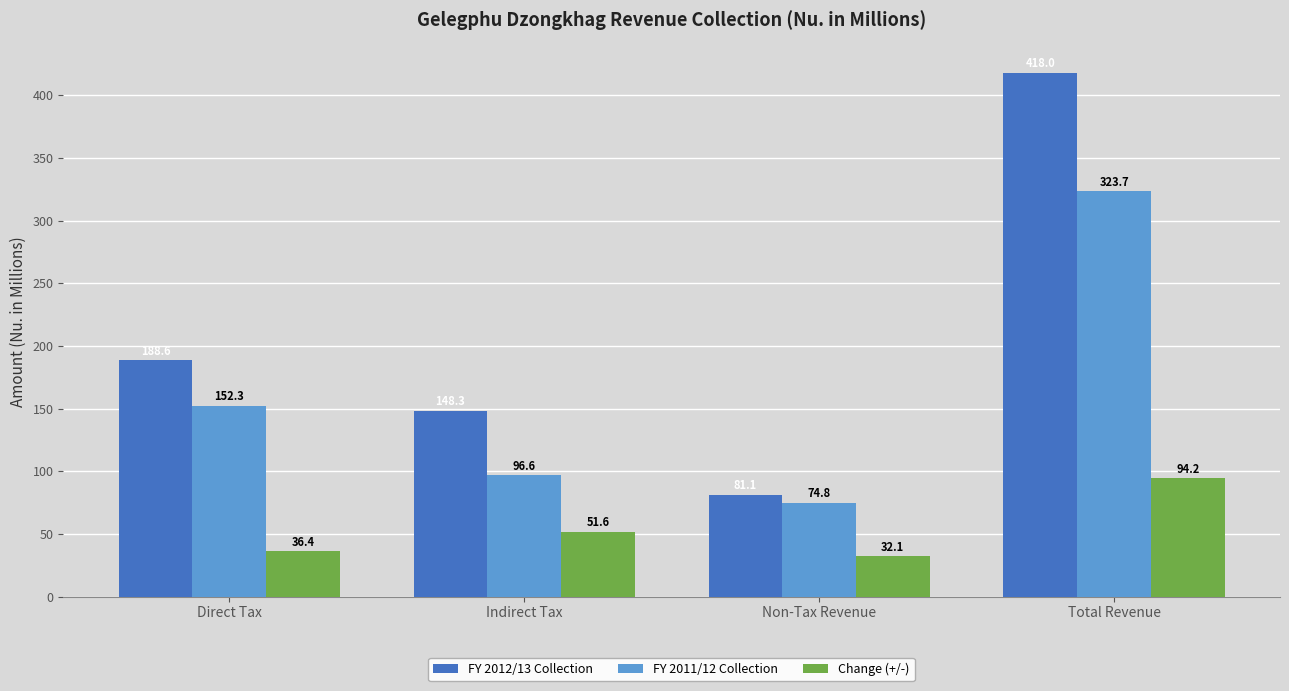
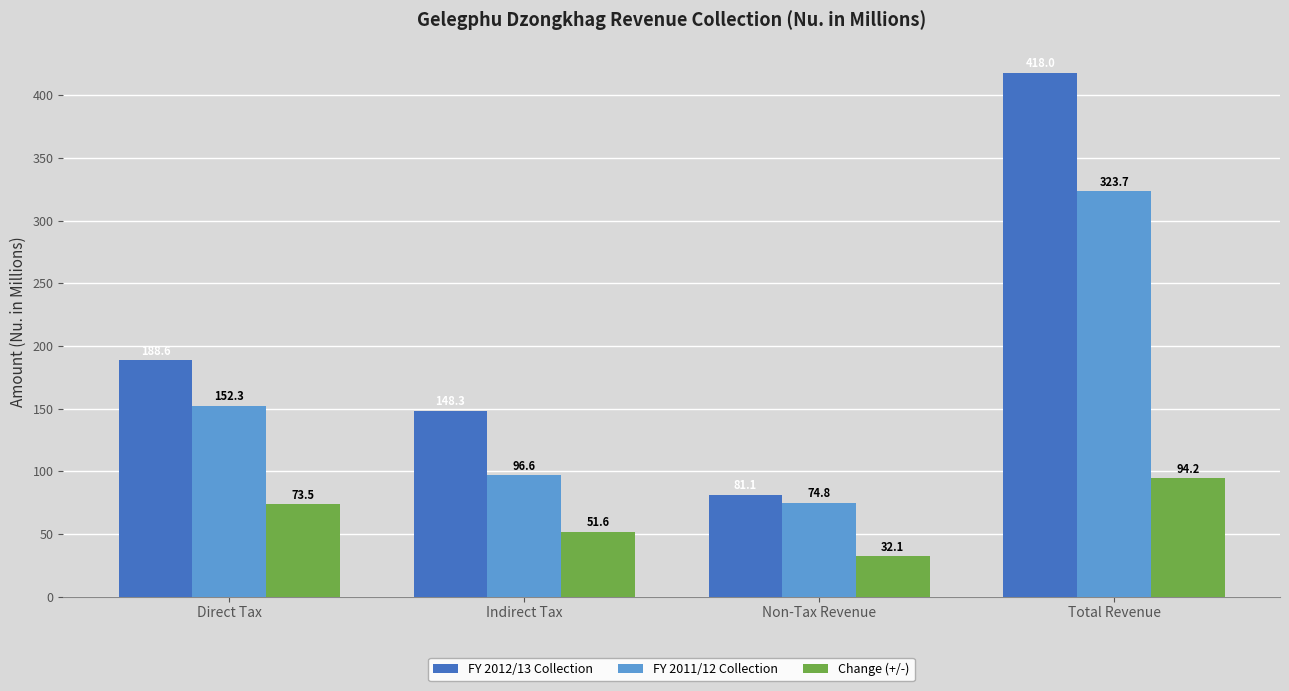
Change (+/-), Direct Tax: 36.4 -> 73.5
